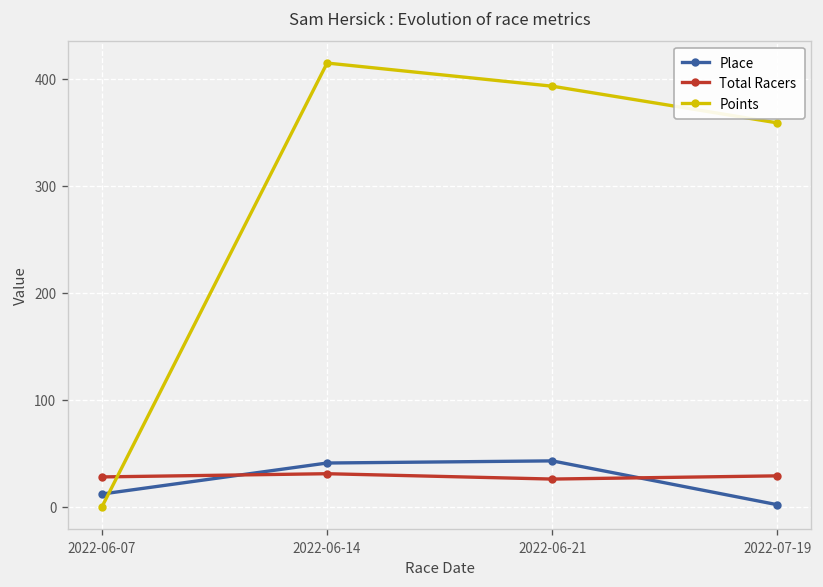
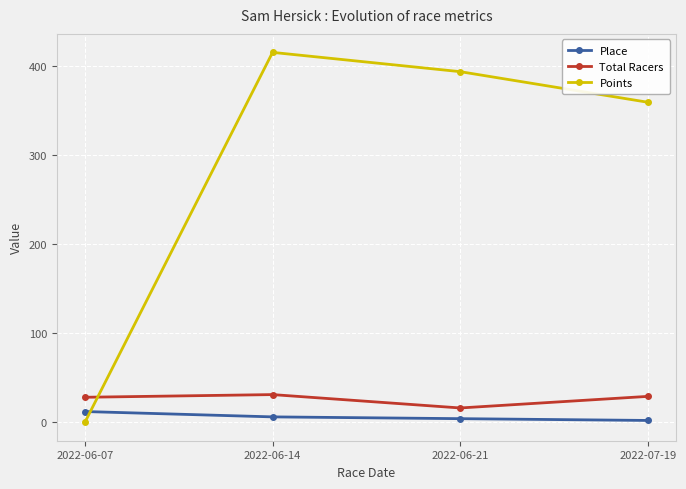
Place, 2022-06-14: 40 -> 10
Place, 2022-06-21: 40 -> 0
Total Racers, 2022-06-21: 30 -> 20
